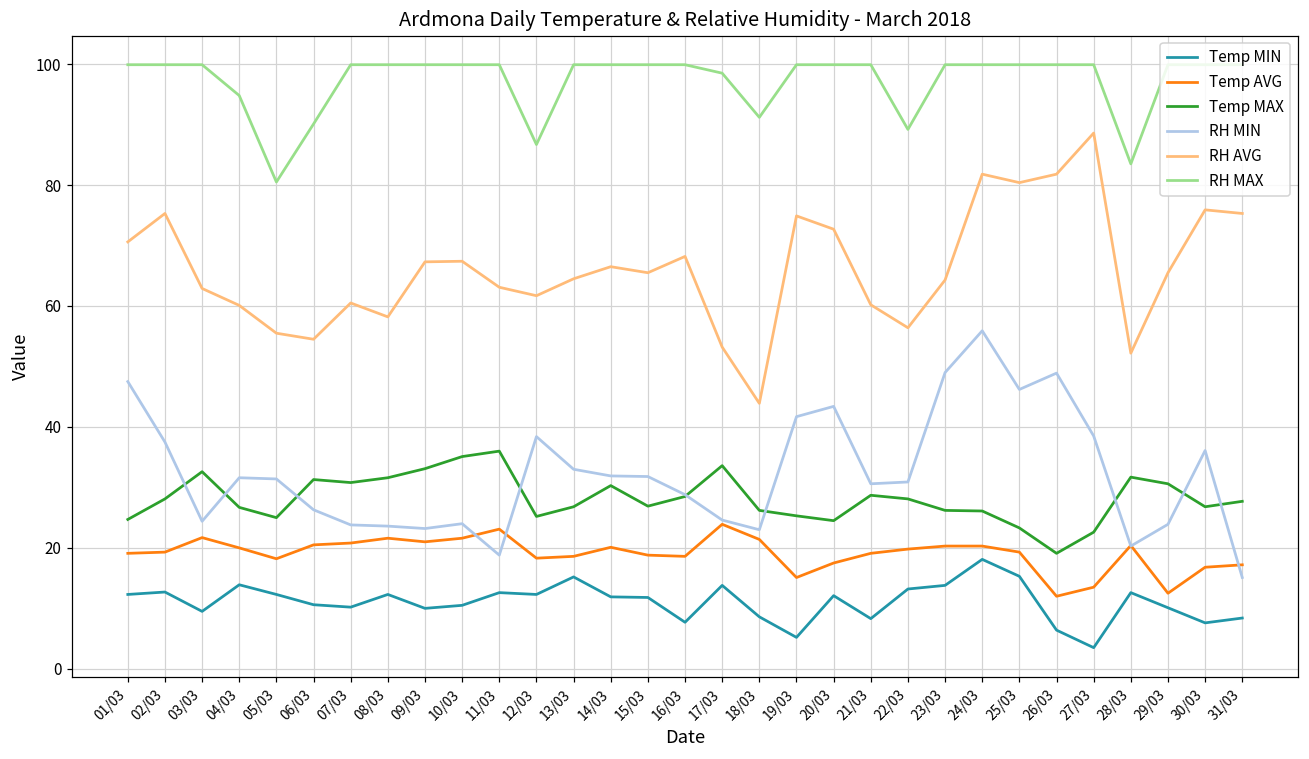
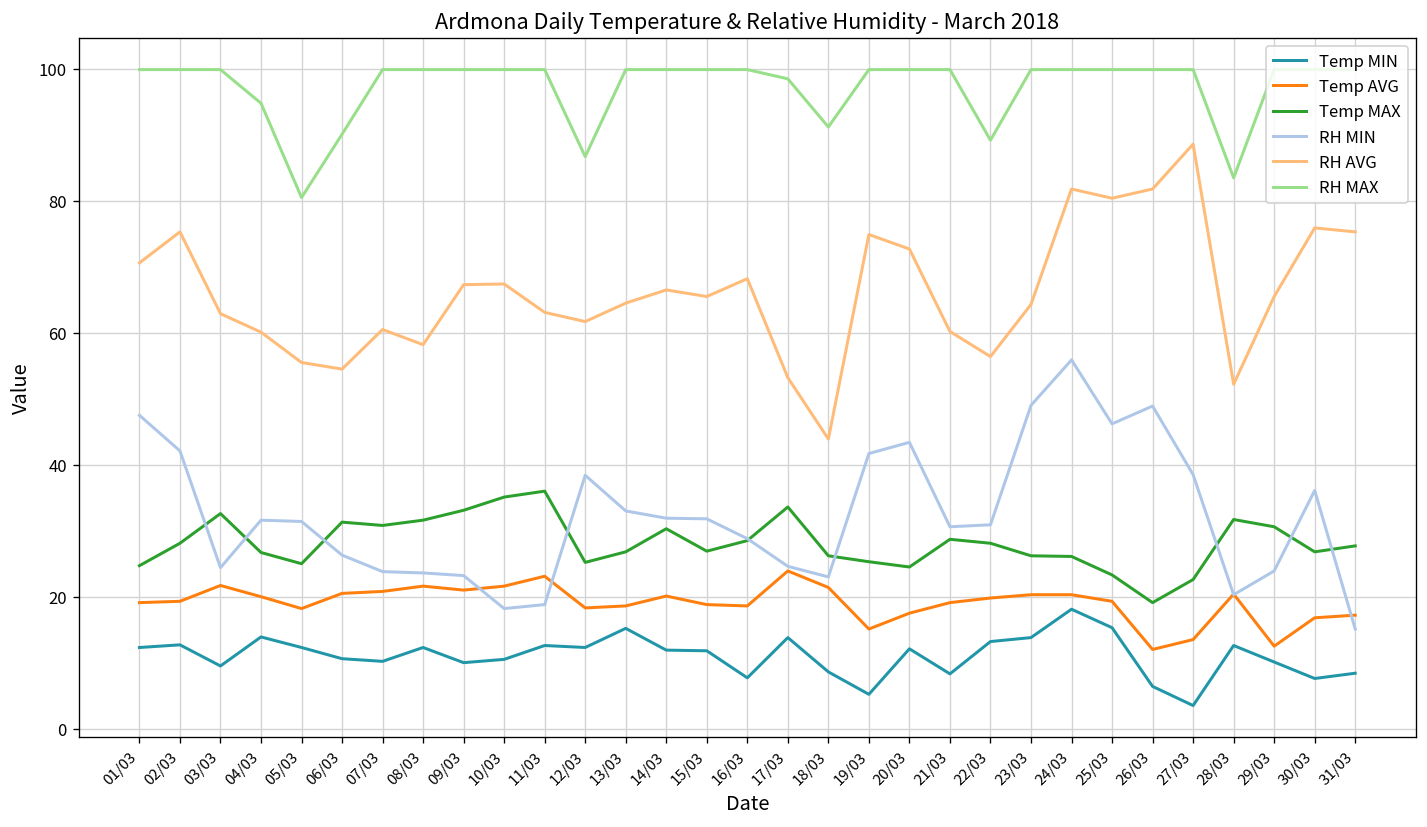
RH MIN, 02/03: 38 -> 42
RH MIN, 10/03: 24 -> 18
